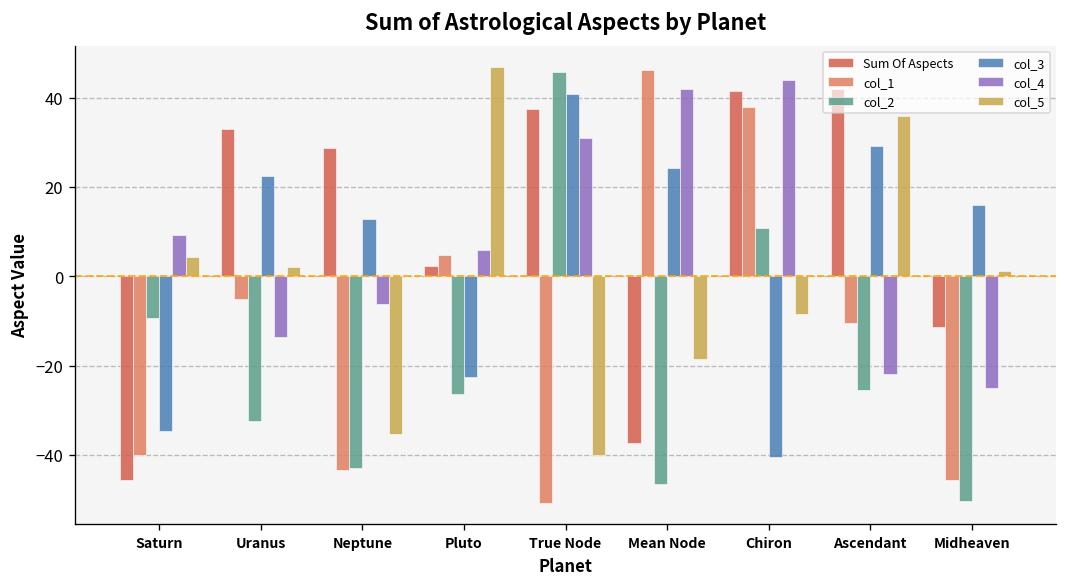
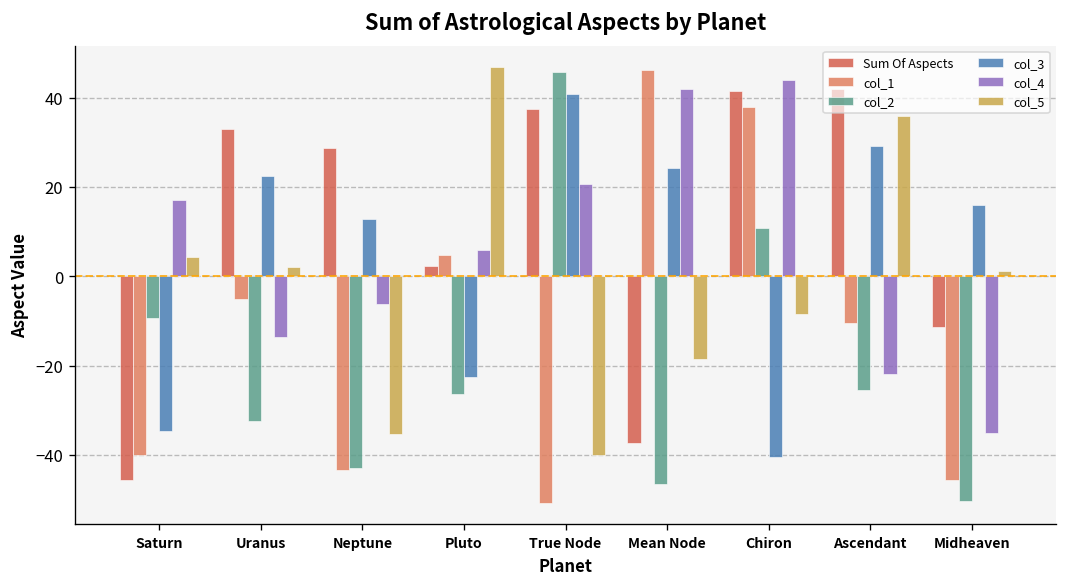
col_4, Saturn: 9 -> 17
col_4, True Node: 31 -> 21
col_4, Midheaven: -25 -> -35
